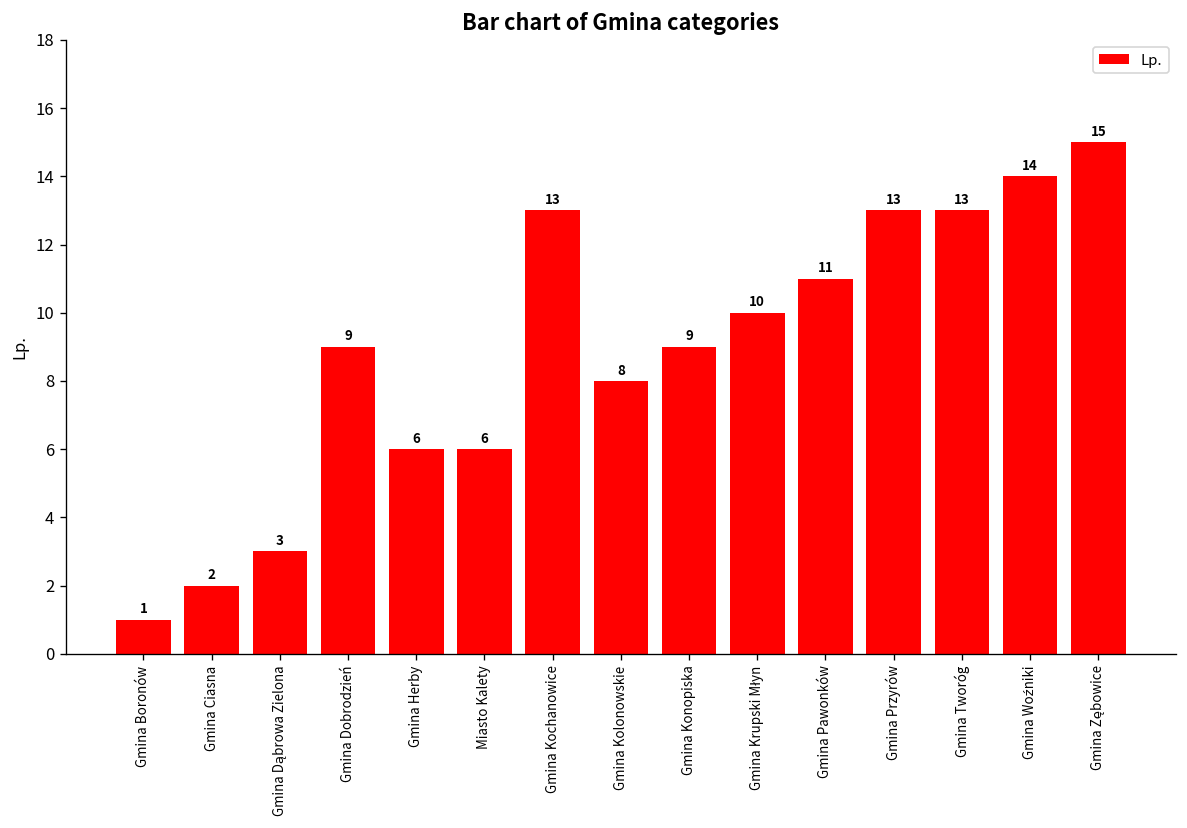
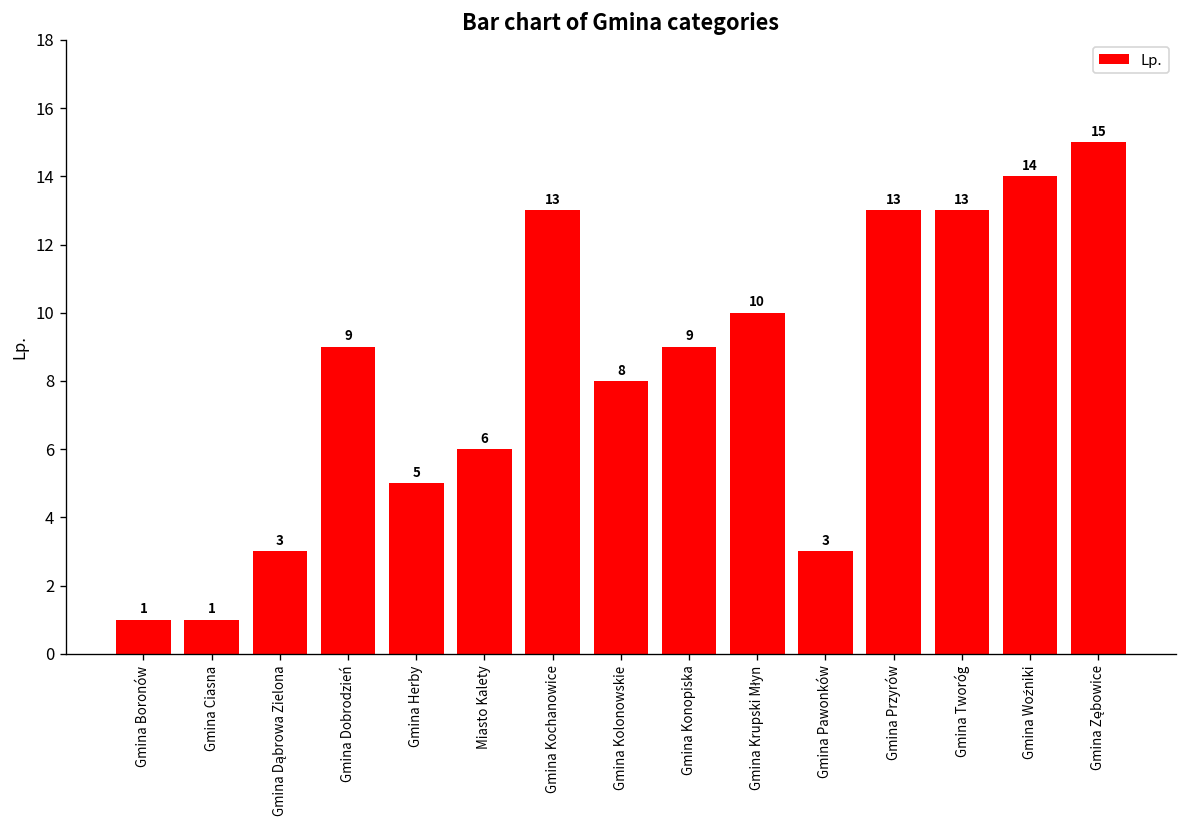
Gmina Ciasna: 2 -> 1
Gmina Herby: 6 -> 5
Gmina Pawonków: 11 -> 3
